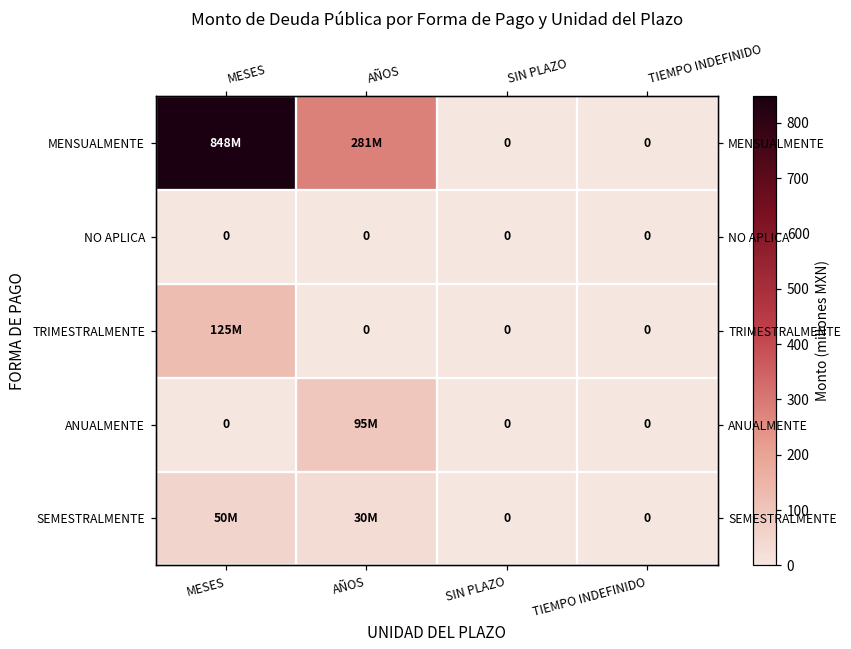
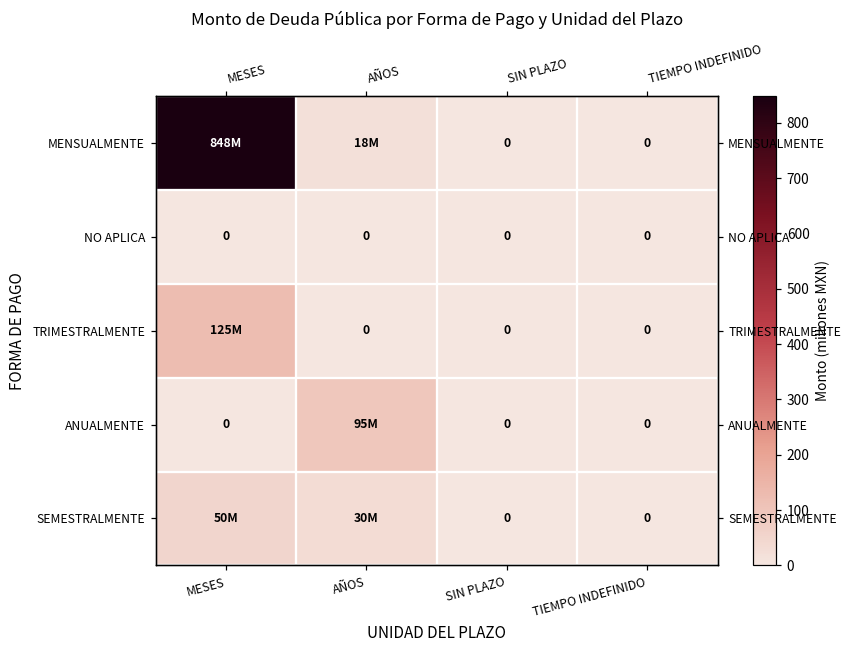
MENSUALMENTE, AÑOS: 281M -> 18M
